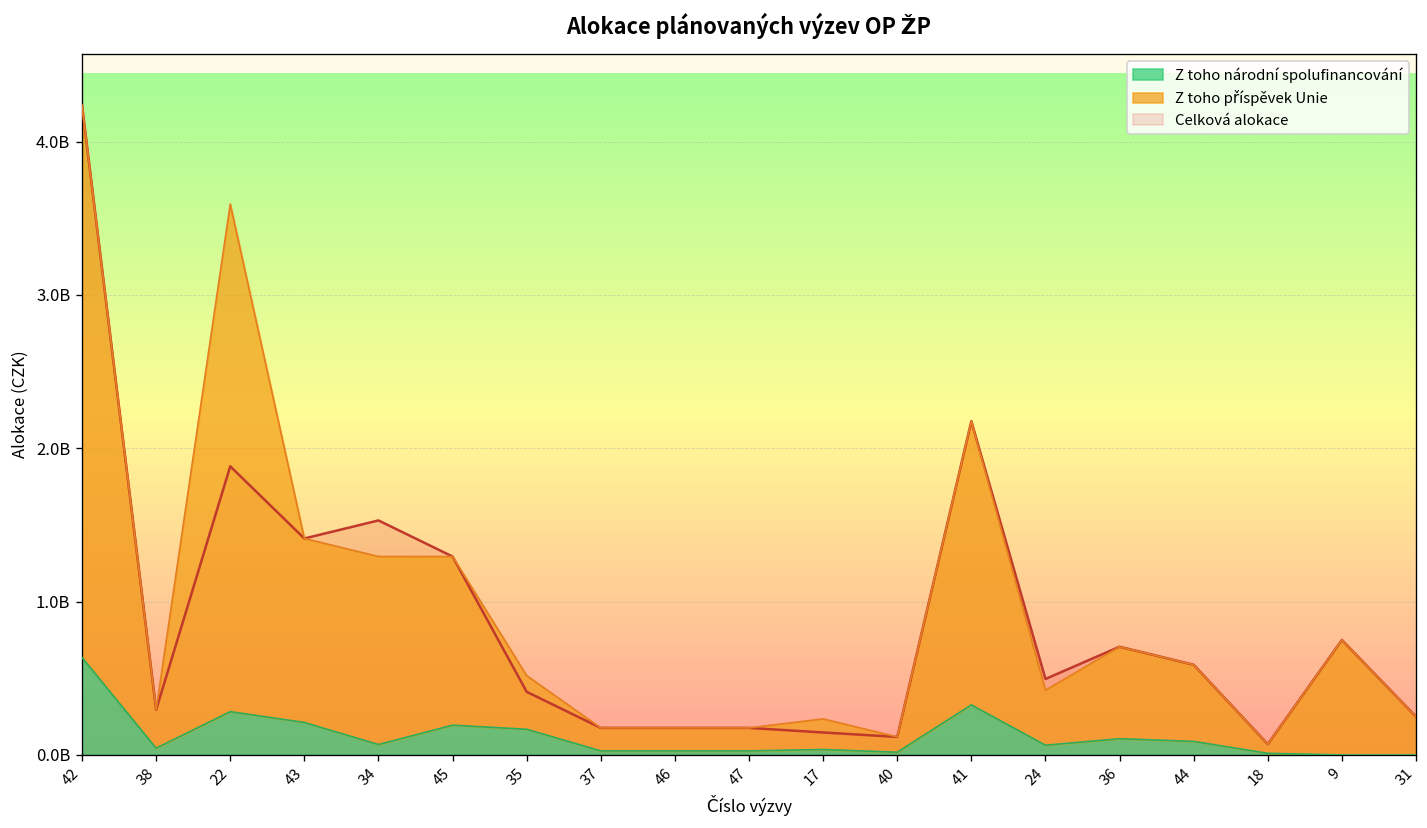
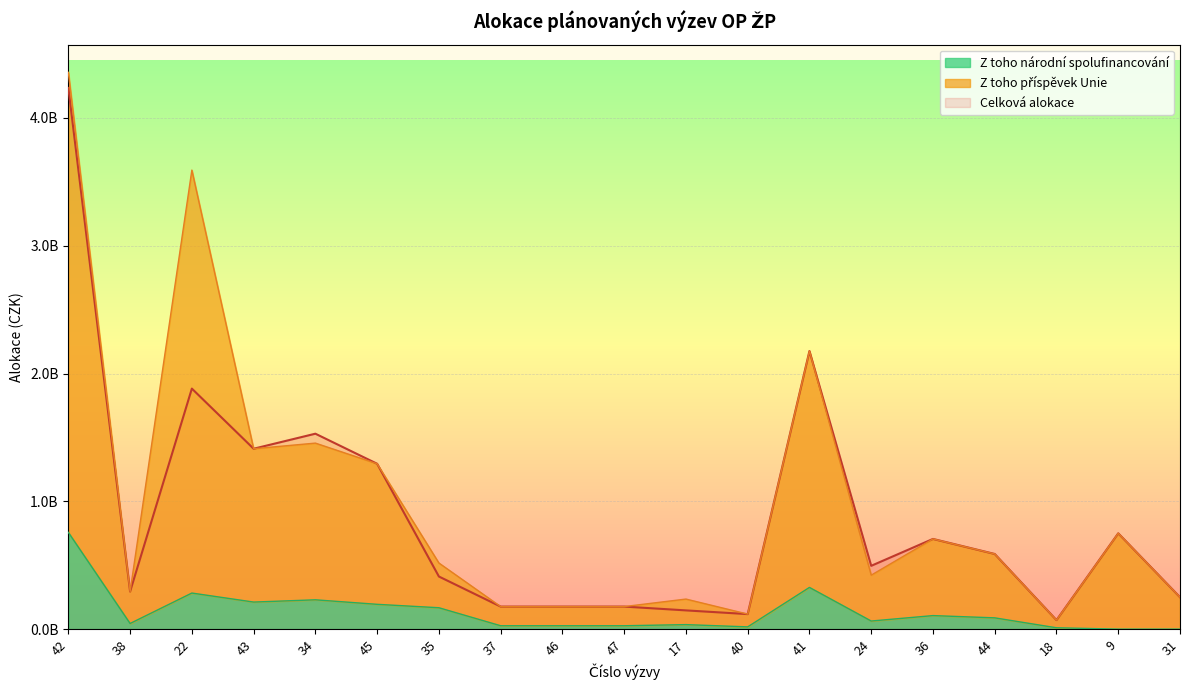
Z toho národní spolufinancování, 42: 640000000 -> 760000000
Z toho národní spolufinancování, 34: 70000000 -> 230000000
